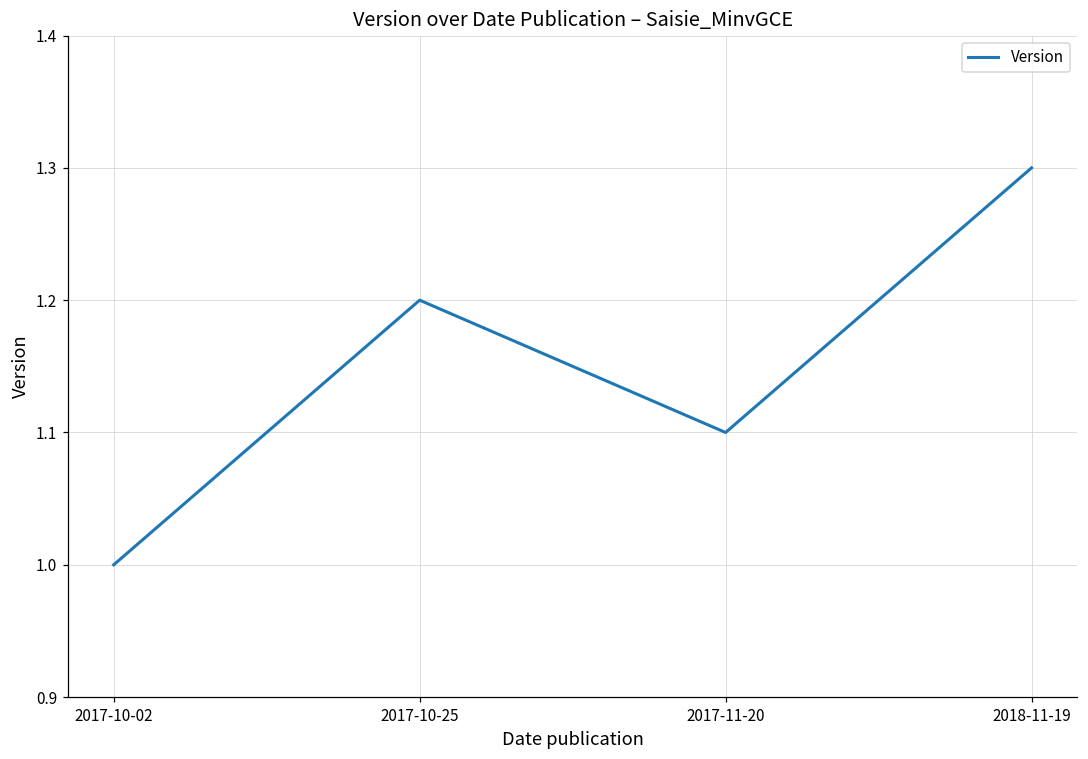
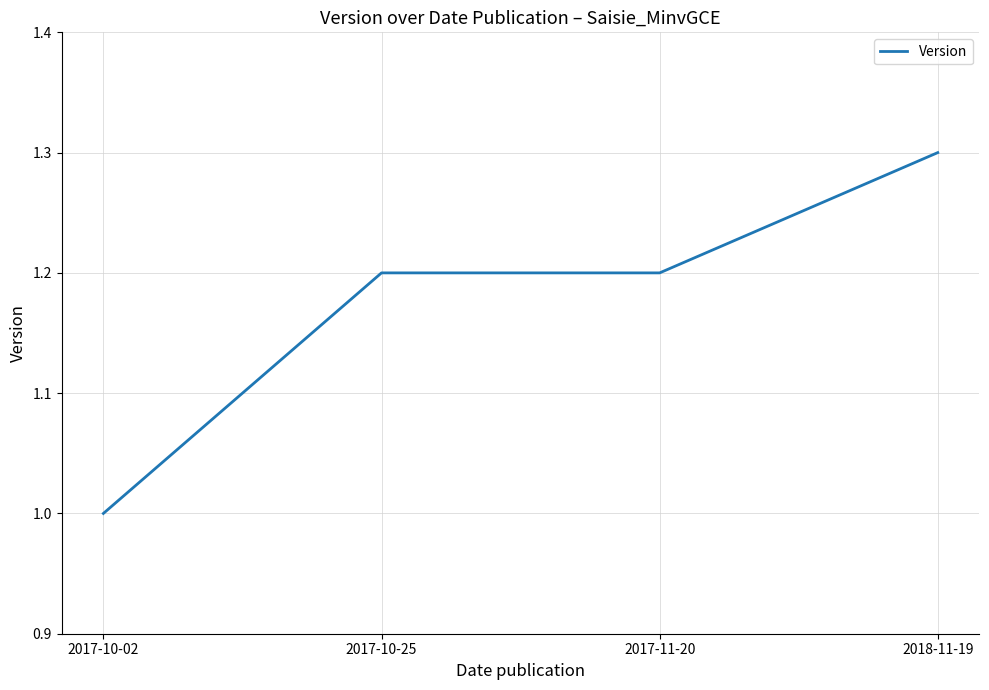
2017-11-20: 1.1 -> 1.2
